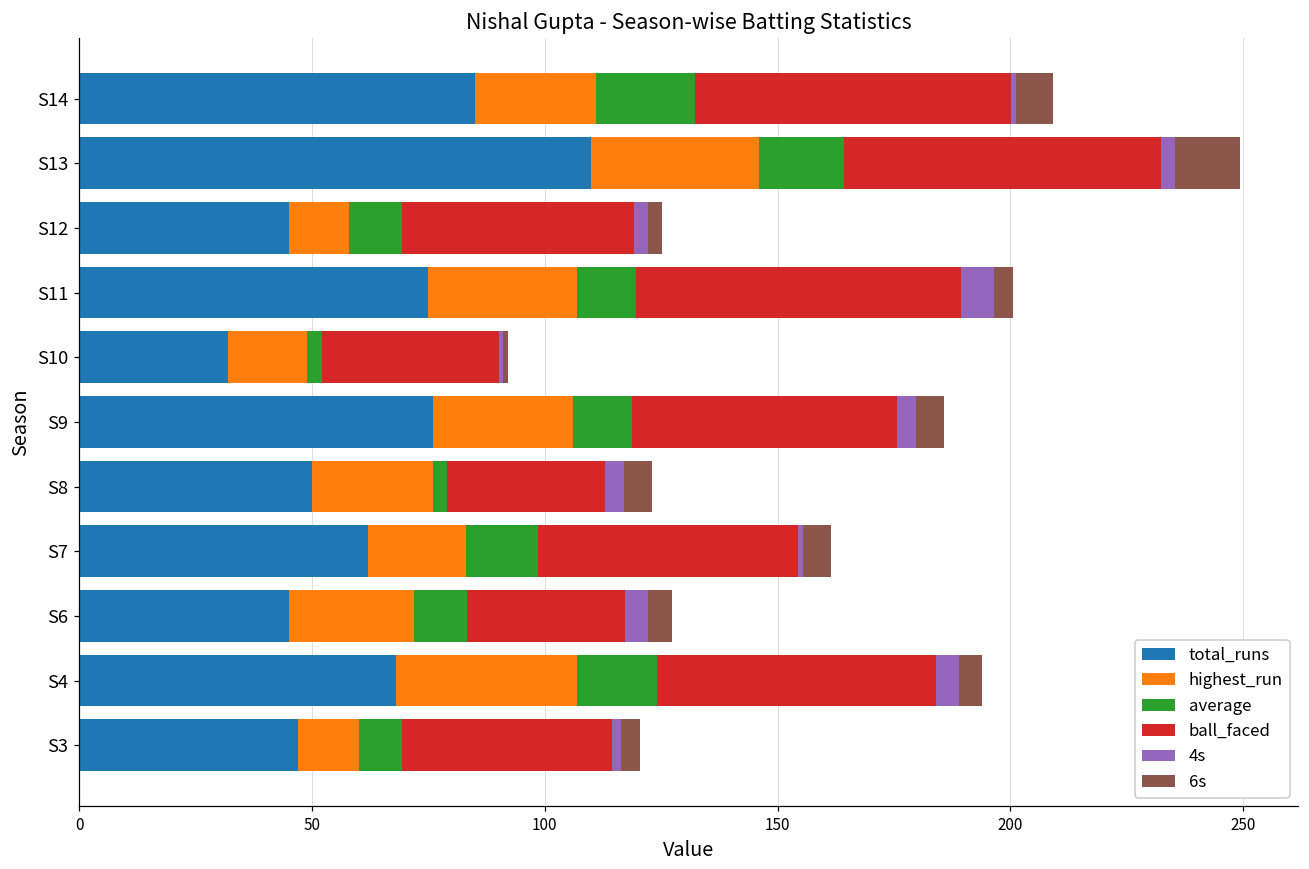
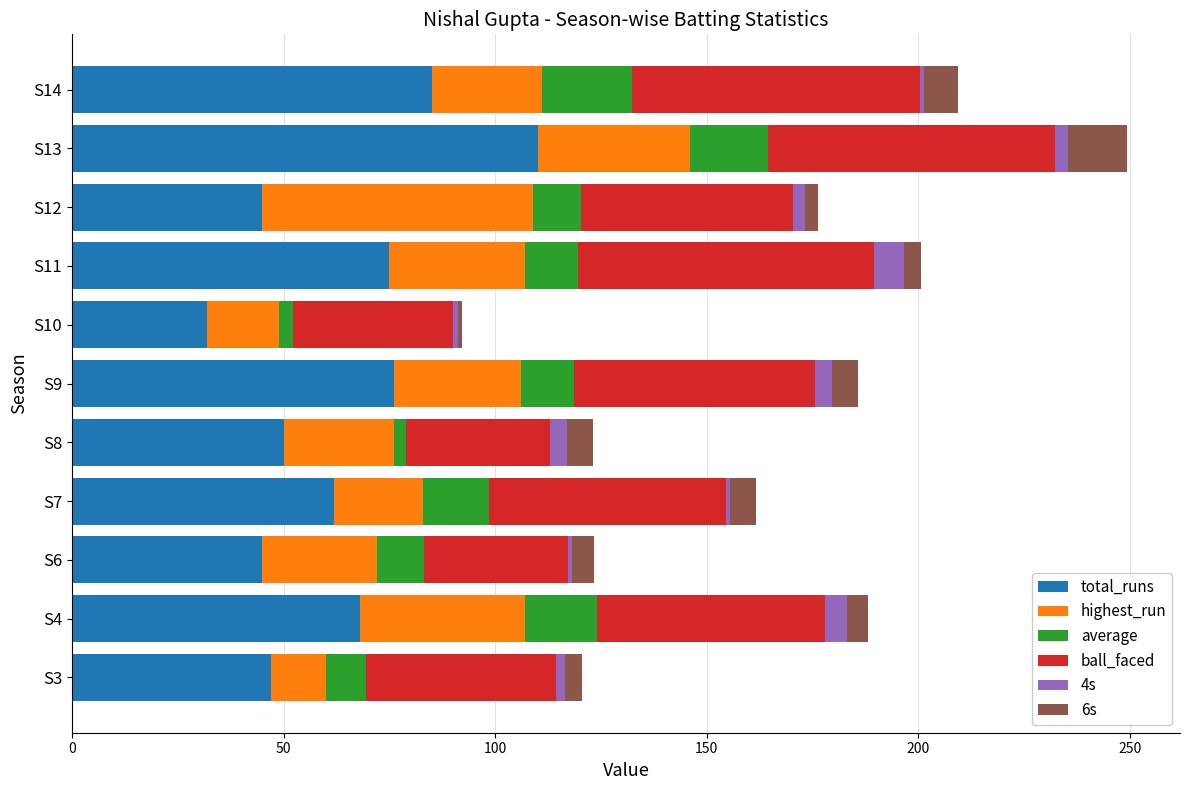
highest_run, S12: 13 -> 64
4s, S6: 5 -> 1
ball_faced, S4: 60 -> 54
